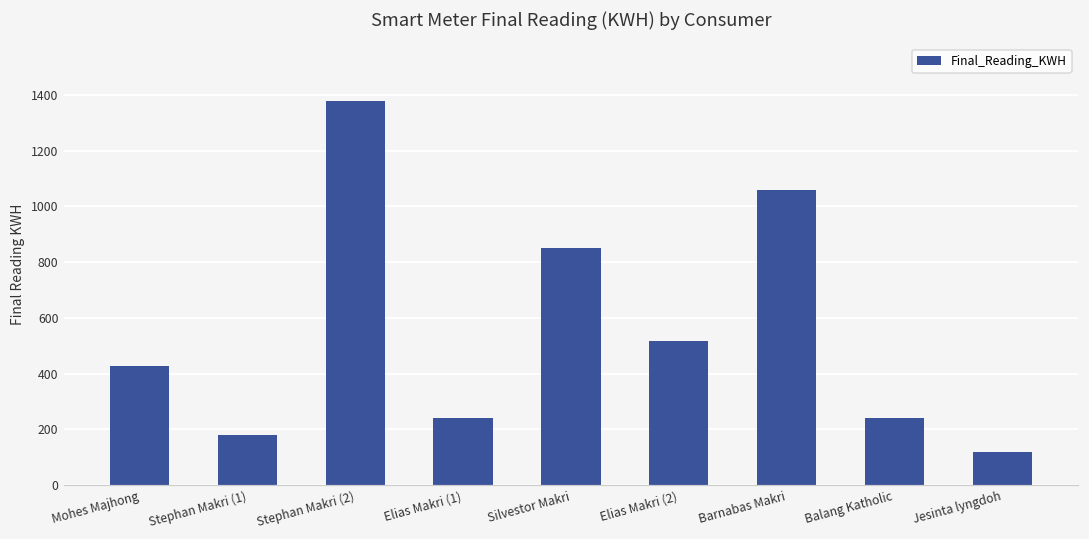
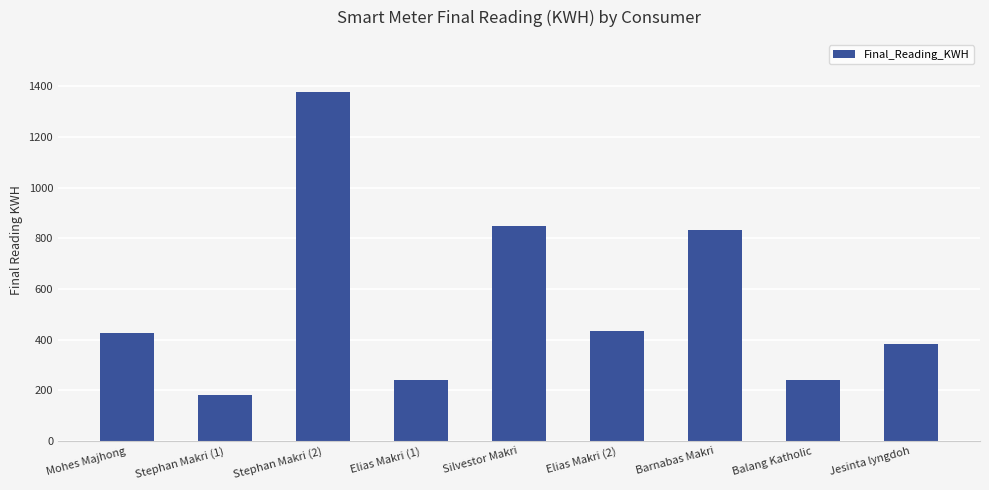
Elias Makri (2): 520 -> 430
Barnabas Makri: 1060 -> 830
Jesinta lyngdoh: 120 -> 380
